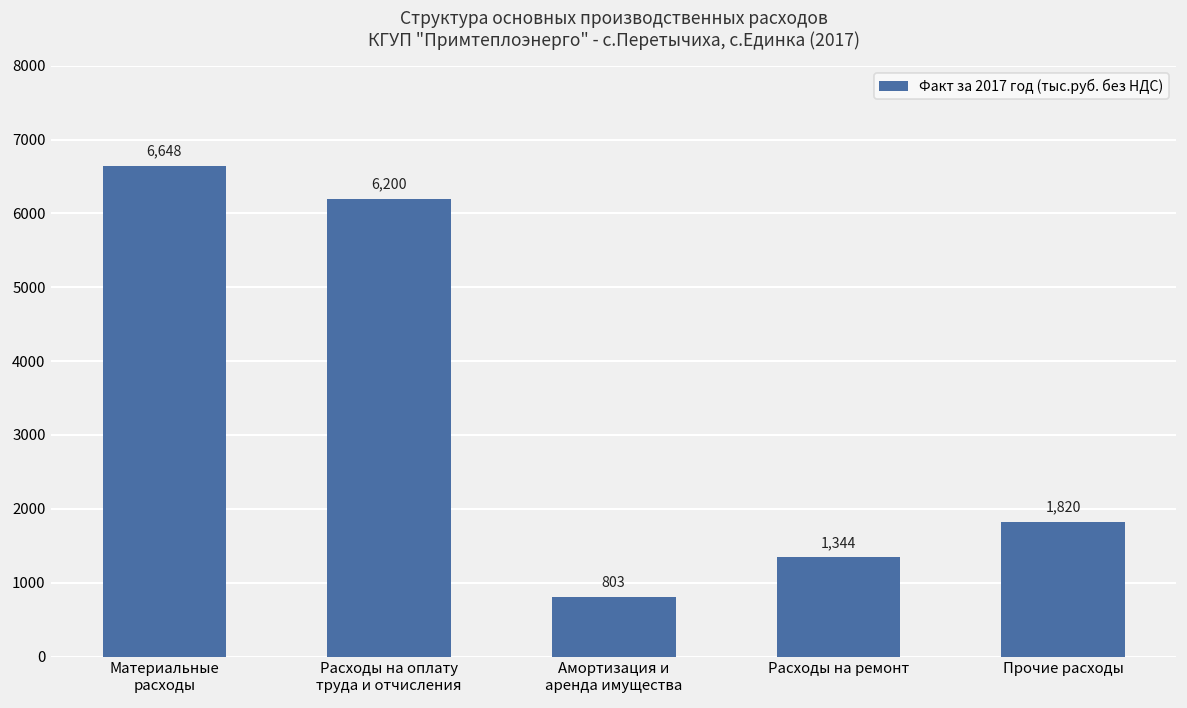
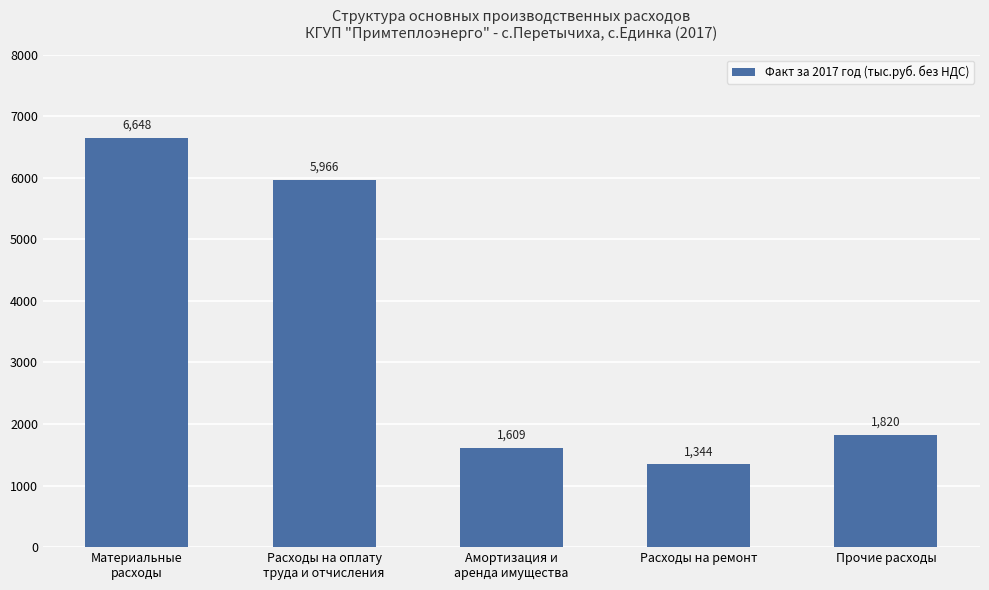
Расходы на оплату труда и отчисления: 6,200 -> 5,966
Амортизация и аренда имущества: 803 -> 1,609
